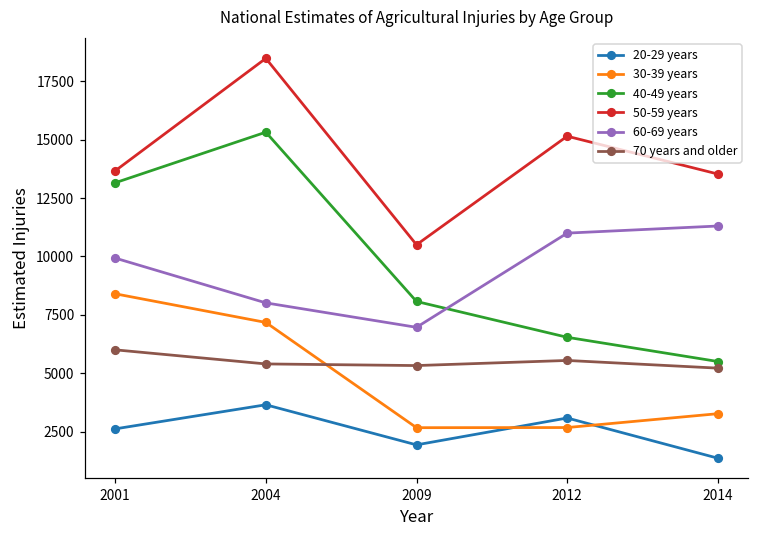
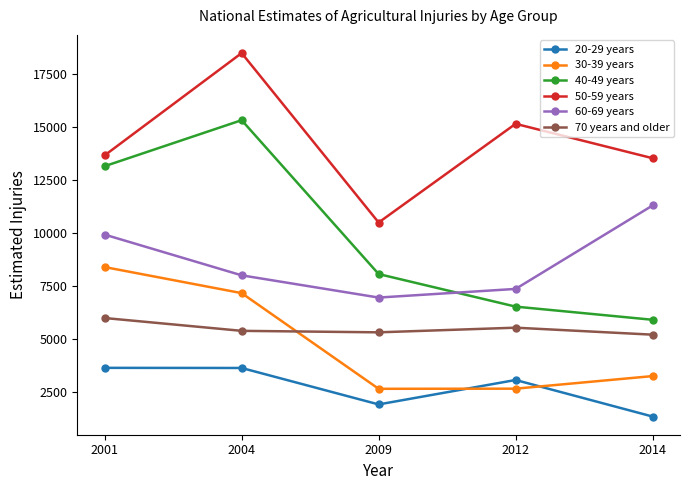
20-29 years, 2001: 2600 -> 3700
60-69 years, 2012: 11000 -> 7400
40-49 years, 2014: 5500 -> 5900
